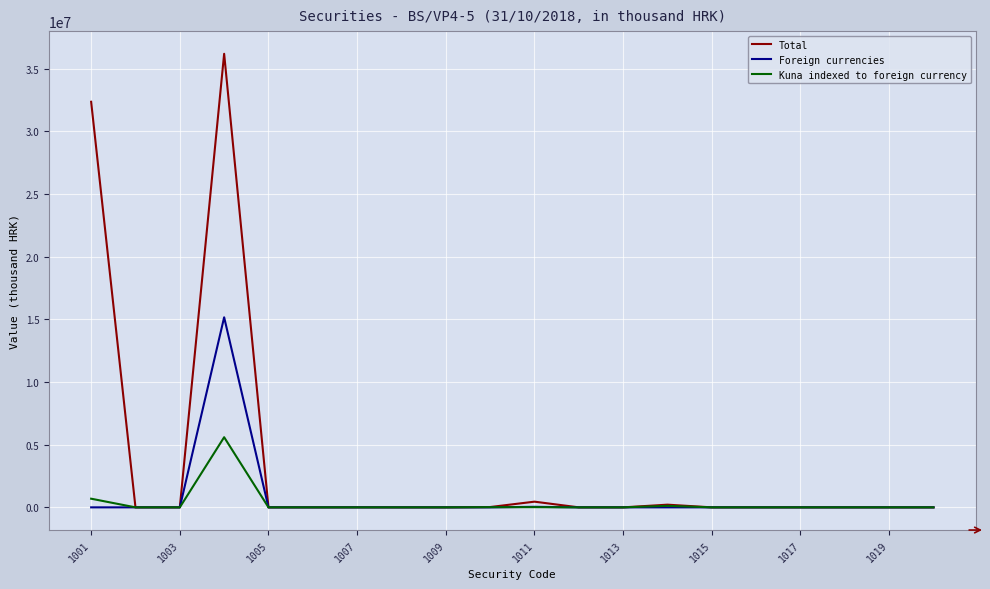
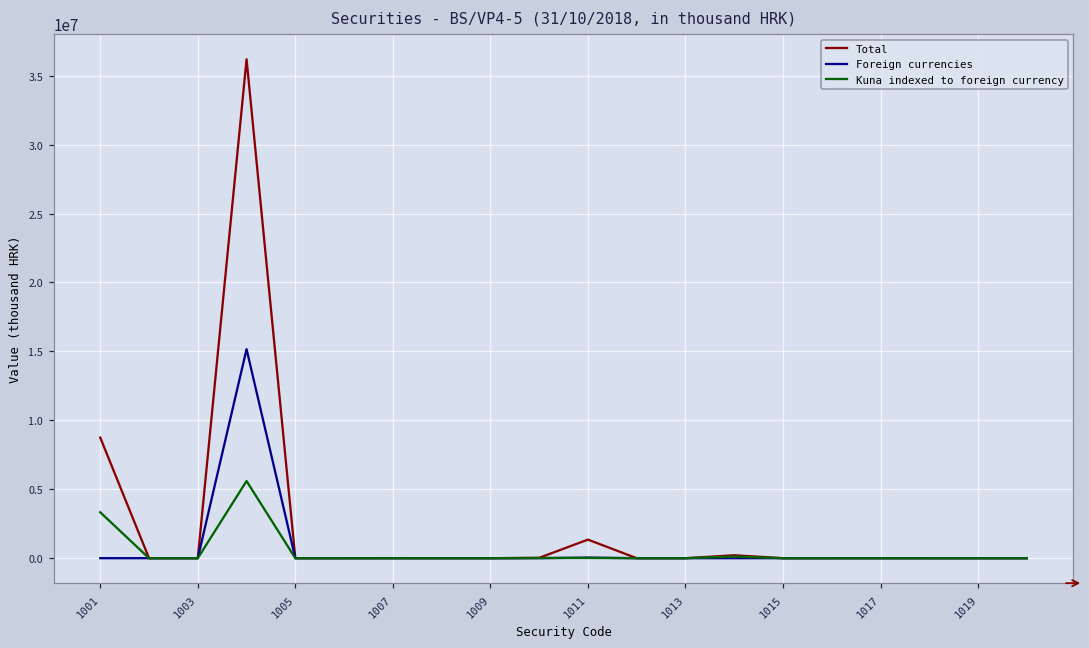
Total, 1001: 32400000 -> 8700000
Kuna indexed to foreign currency, 1001: 700000 -> 3300000
Total, 1011: 500000 -> 1300000
